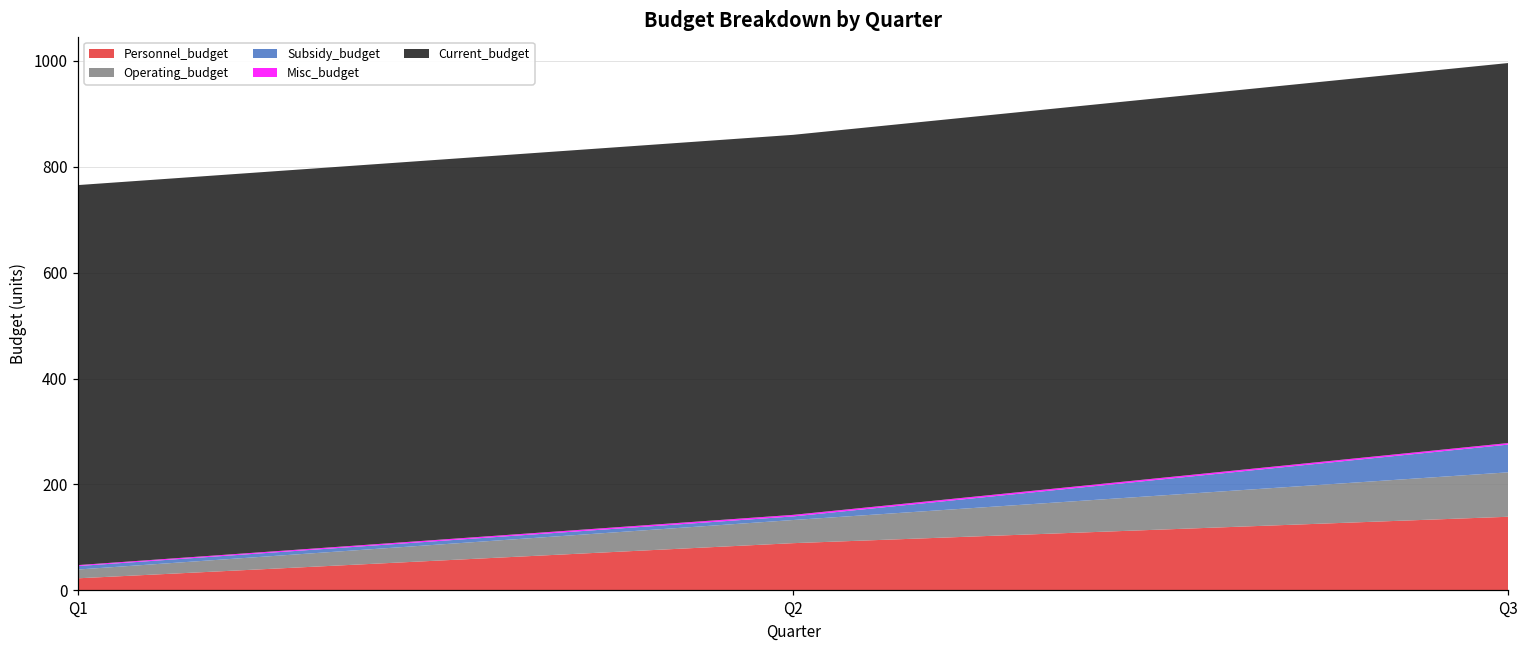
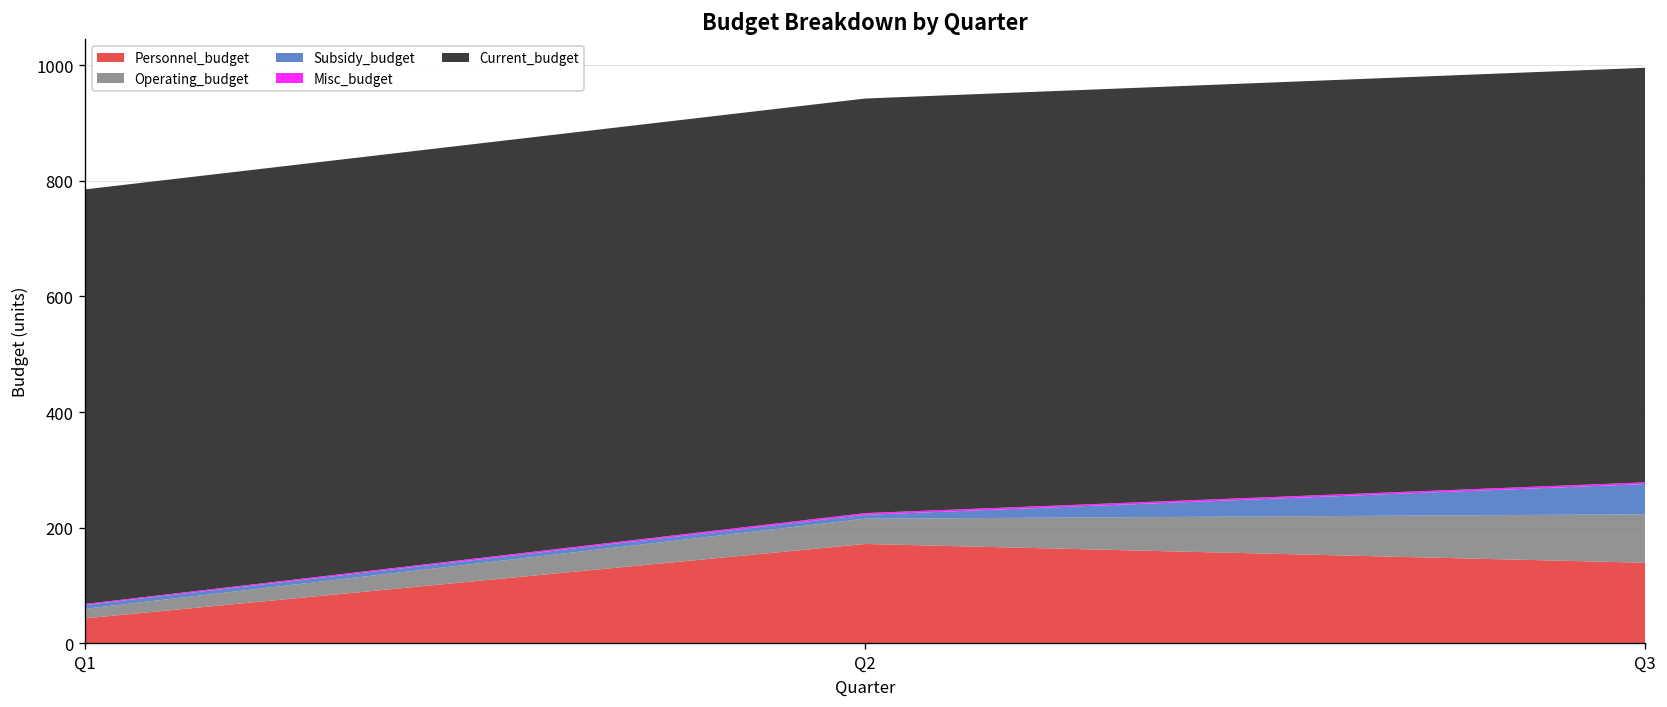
Personnel_budget, Q1: 20 -> 40
Personnel_budget, Q2: 90 -> 170
